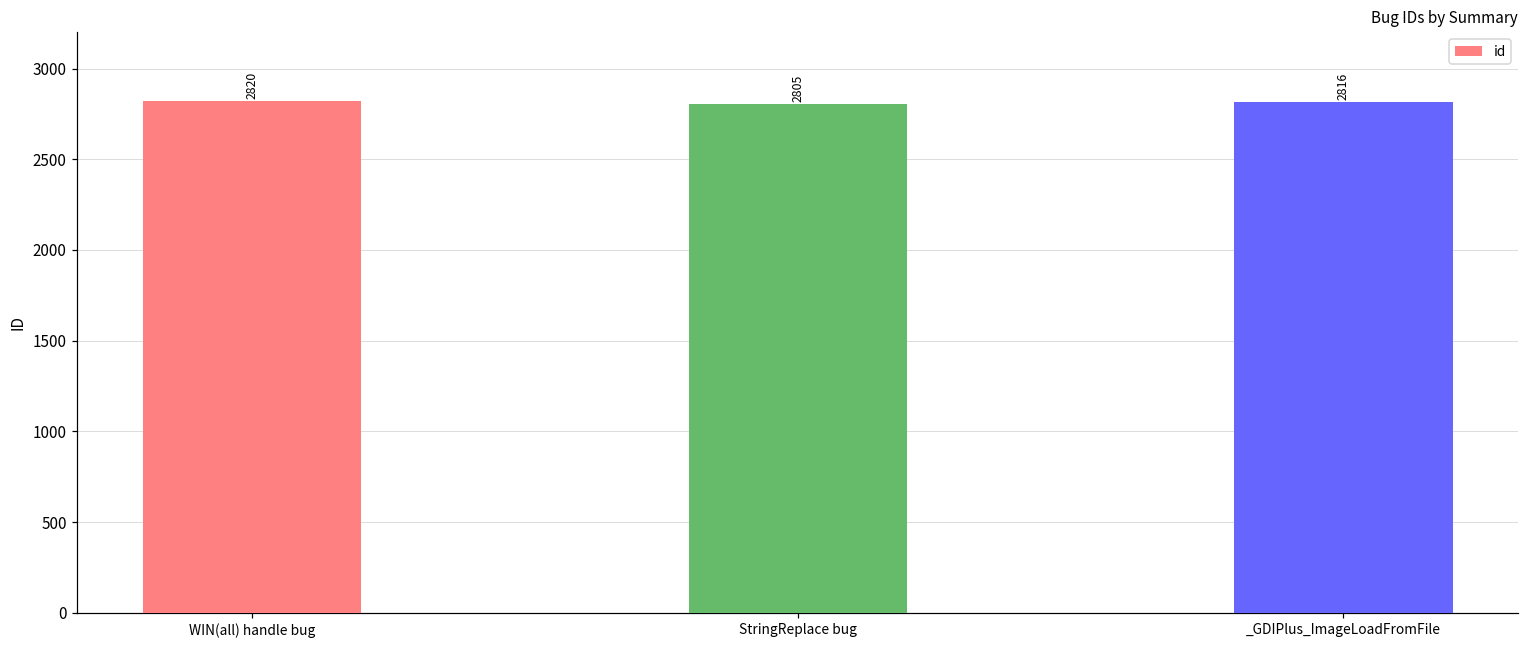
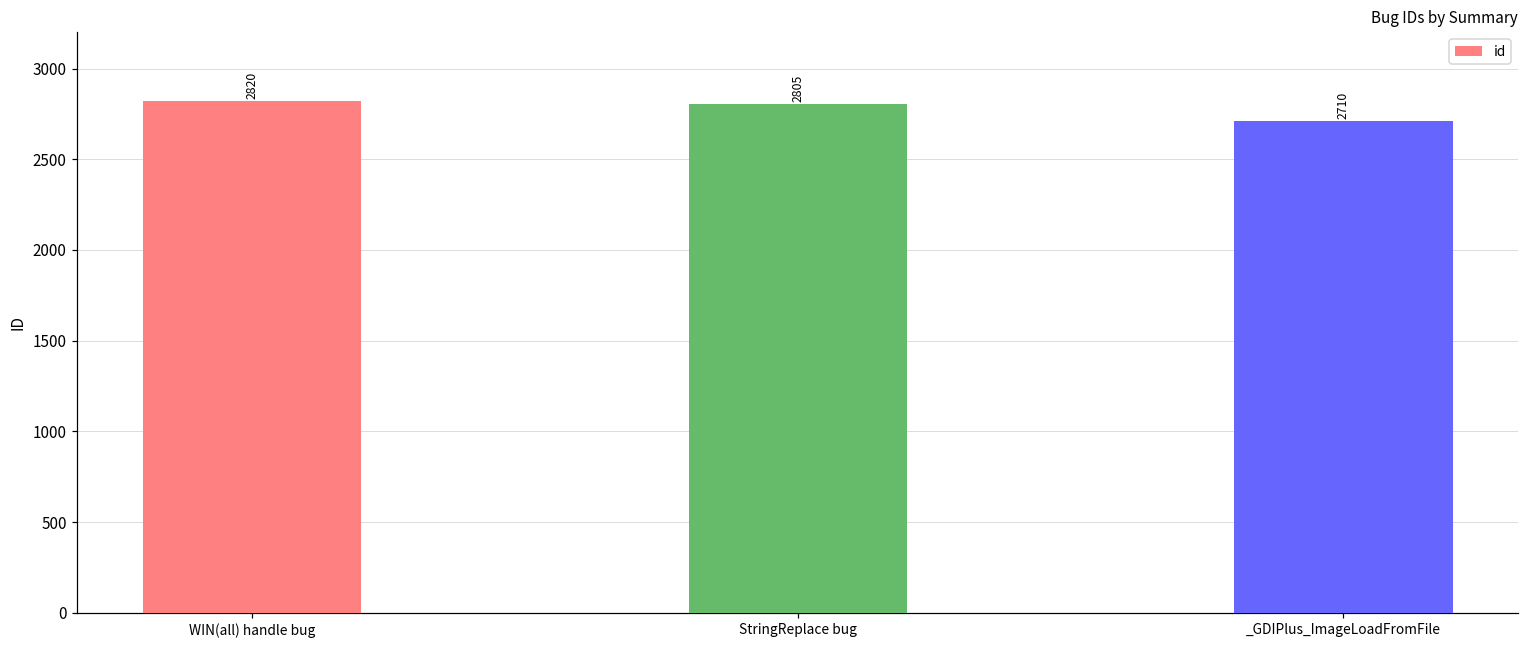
_GDIPlus_ImageLoadFromFile: 2816 -> 2710
